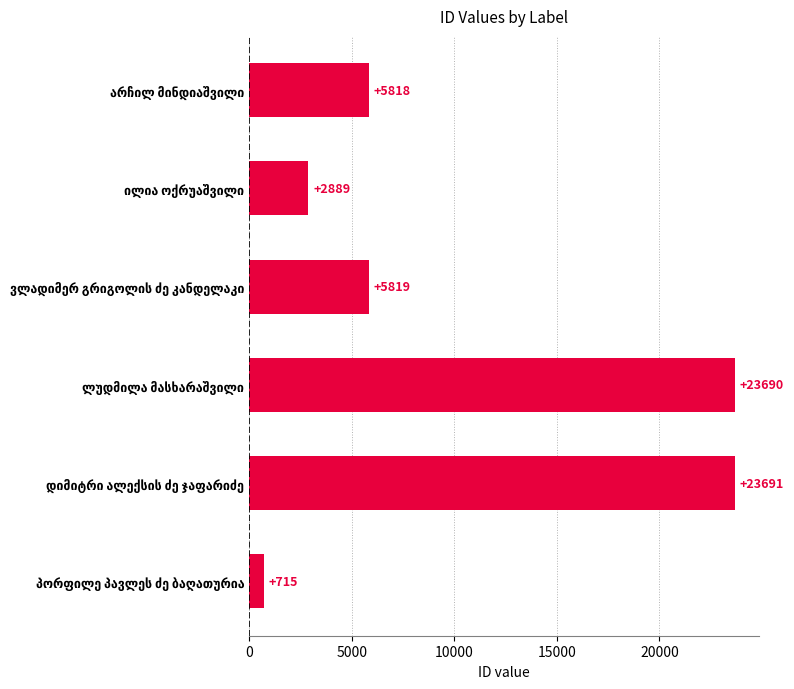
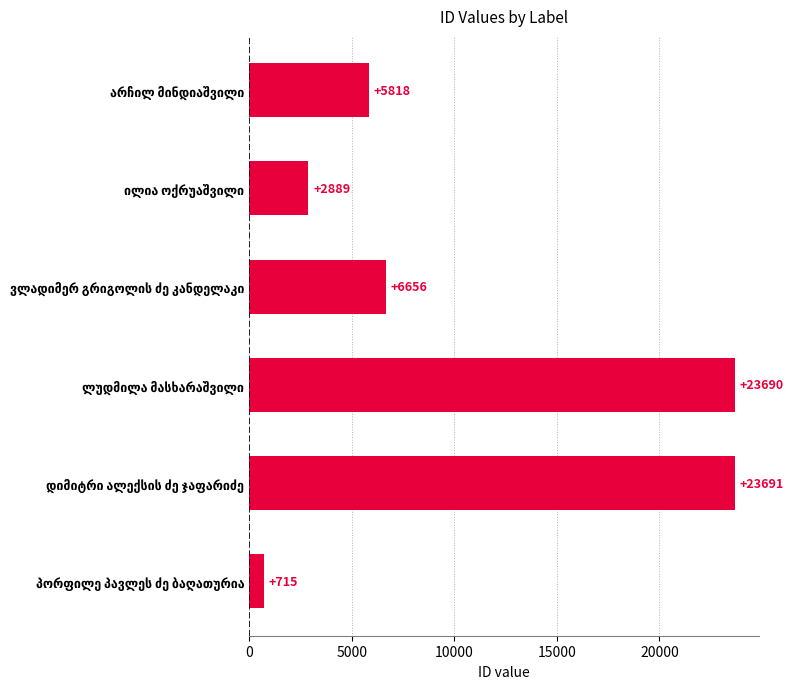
ვლადიმერ გრიგოლის ძე კანდელაკი: +5819 -> +6656
